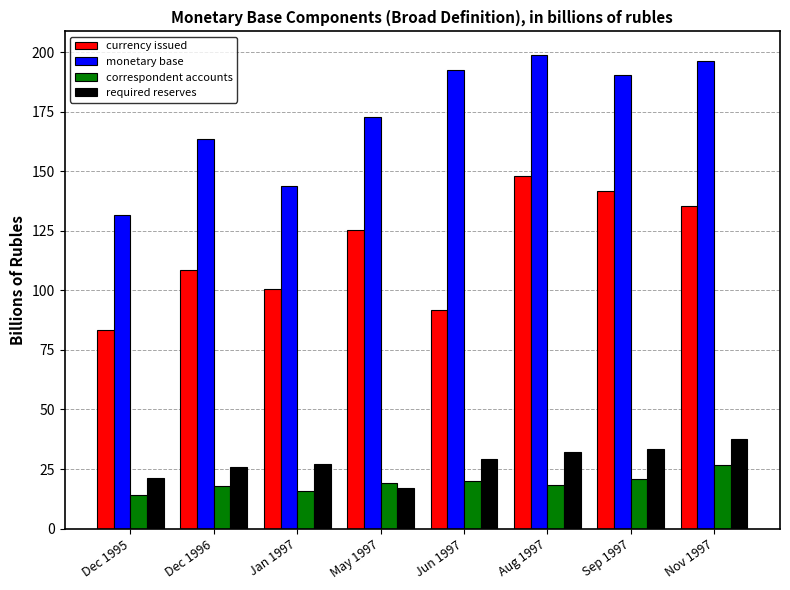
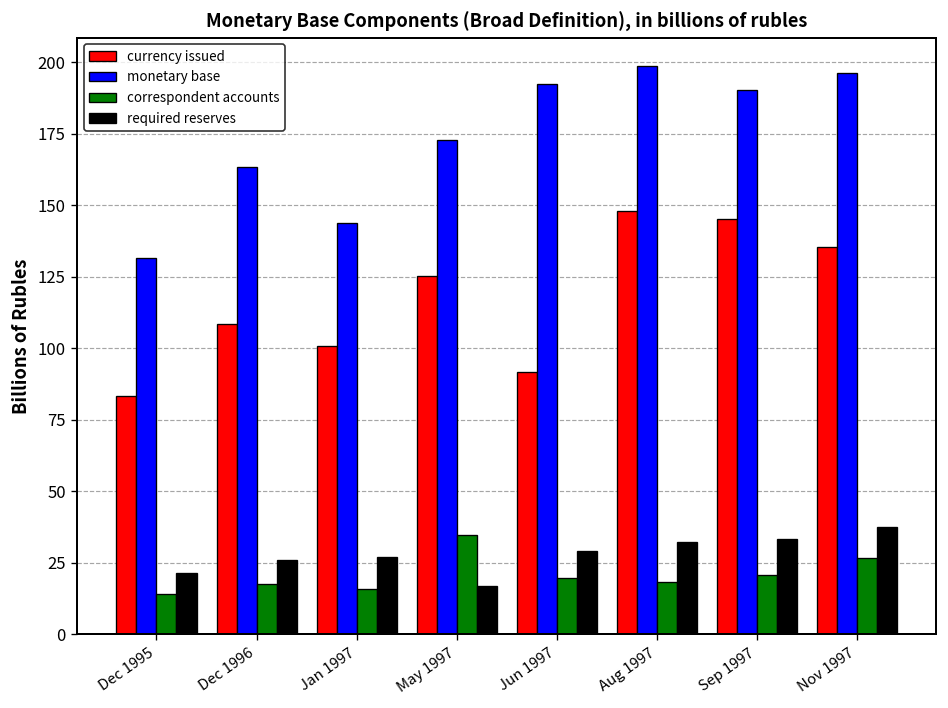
correspondent accounts, May 1997: 19 -> 35
currency issued, Sep 1997: 142 -> 145
